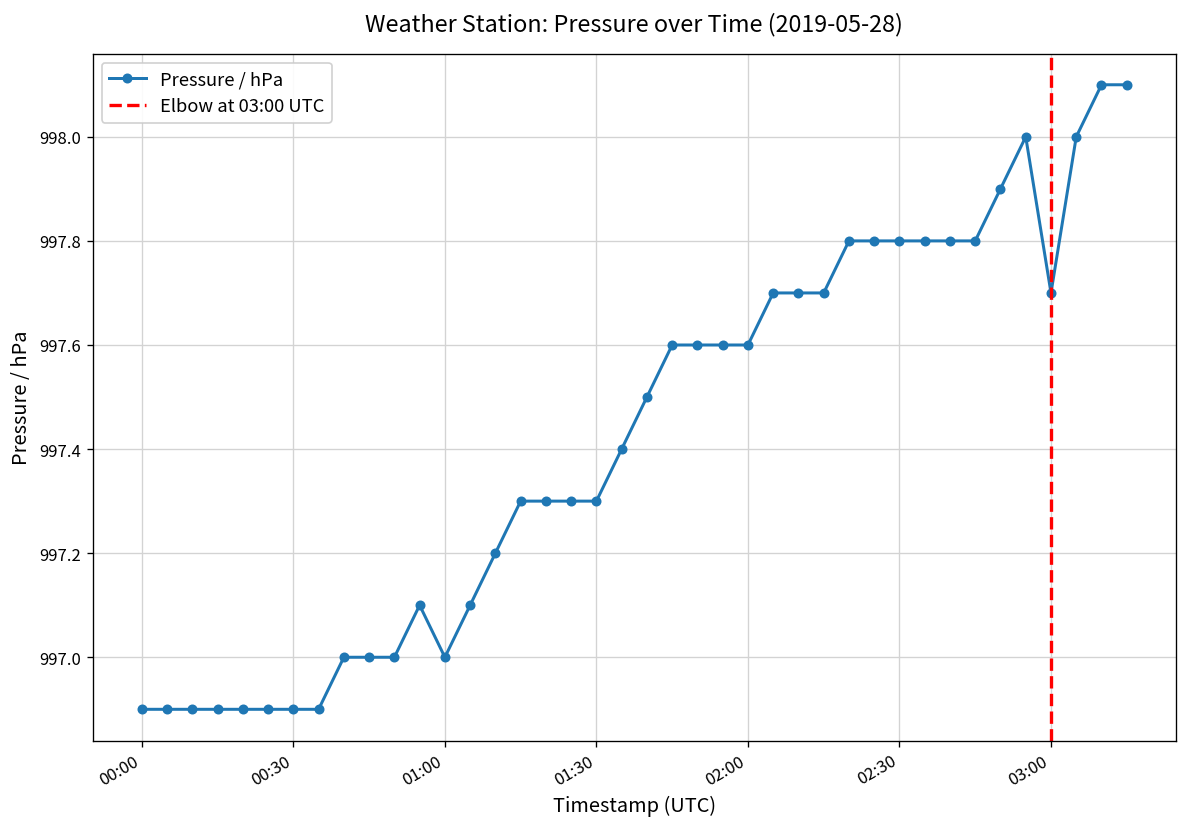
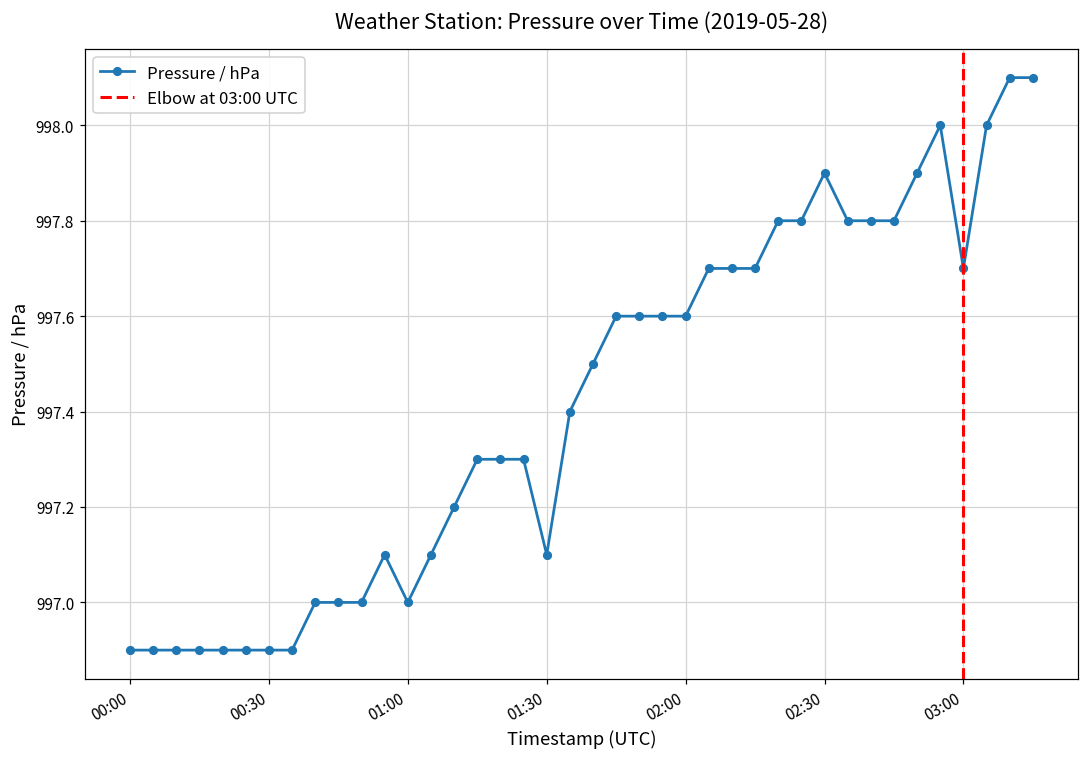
01:30: 997.3 -> 997.1
02:30: 997.8 -> 997.9
